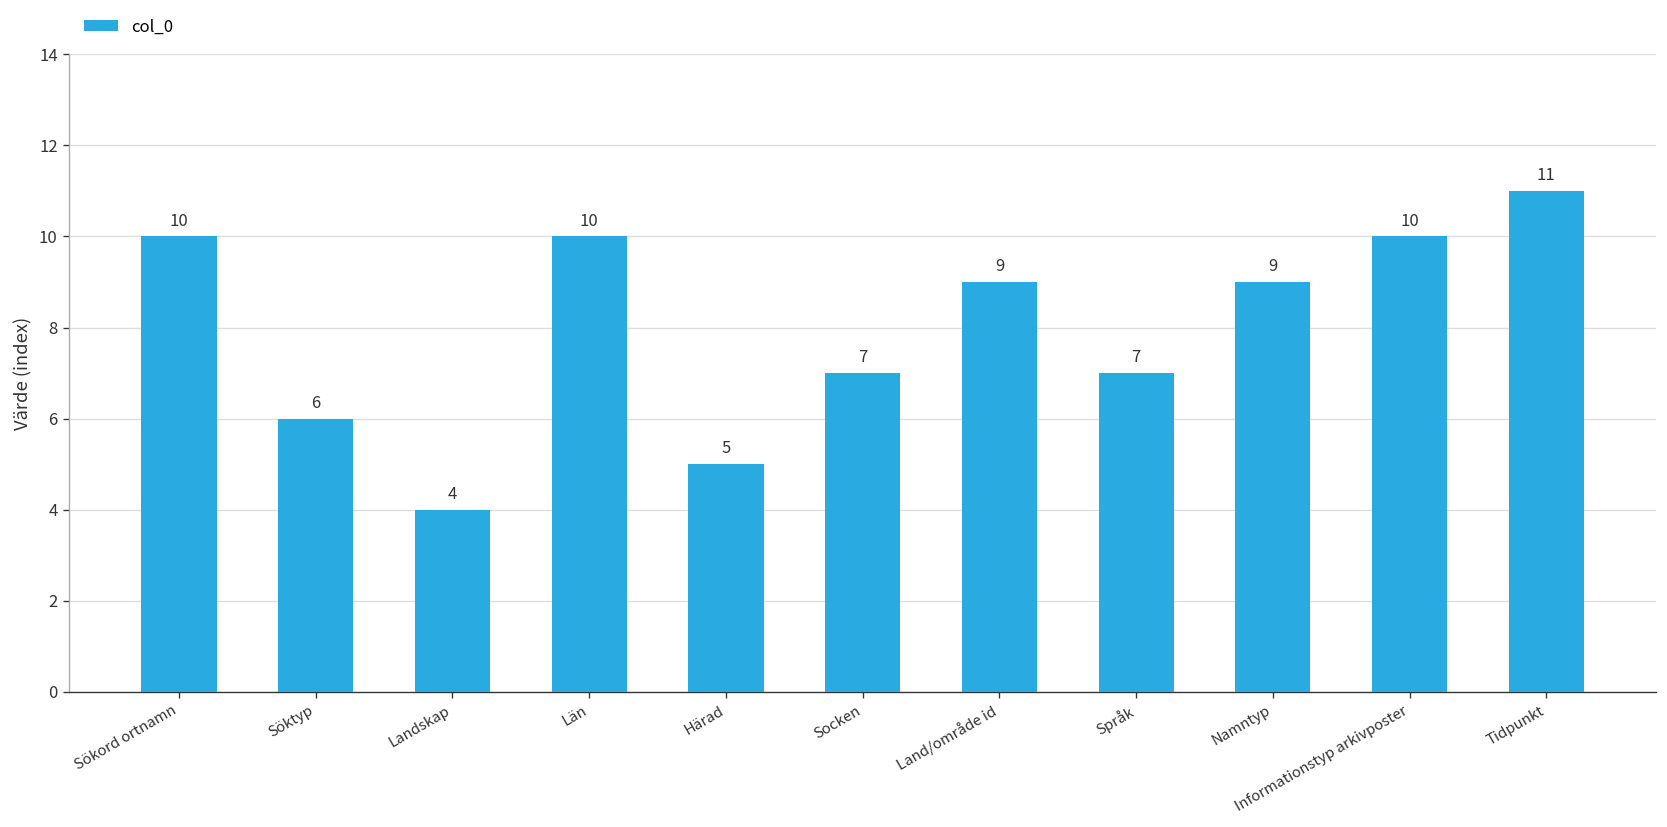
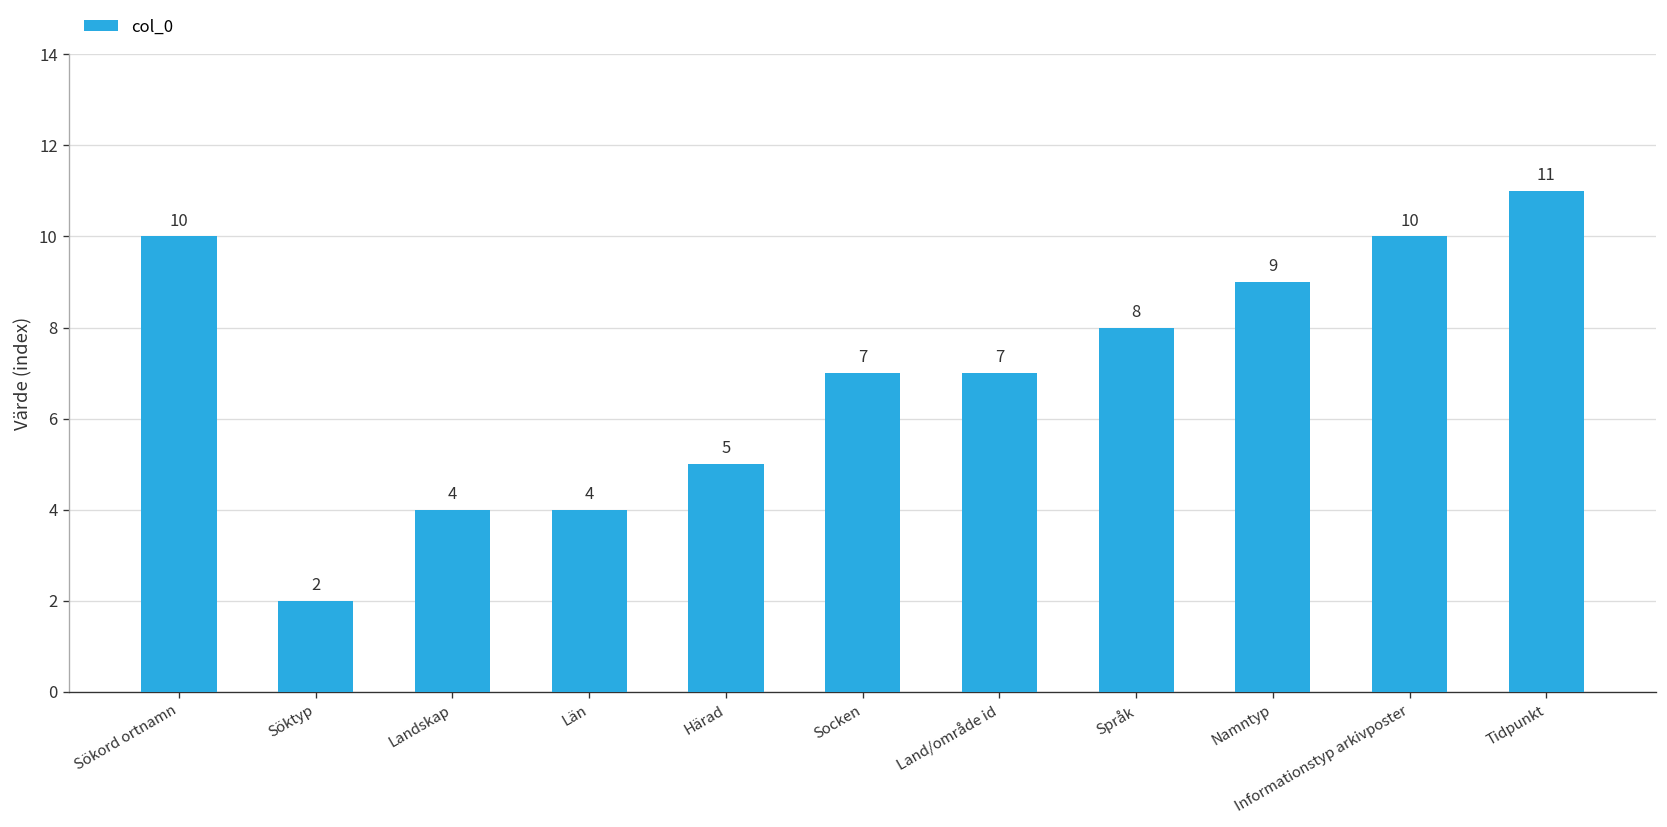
Söktyp: 6 -> 2
Län: 10 -> 4
Land/område id: 9 -> 7
Språk: 7 -> 8
